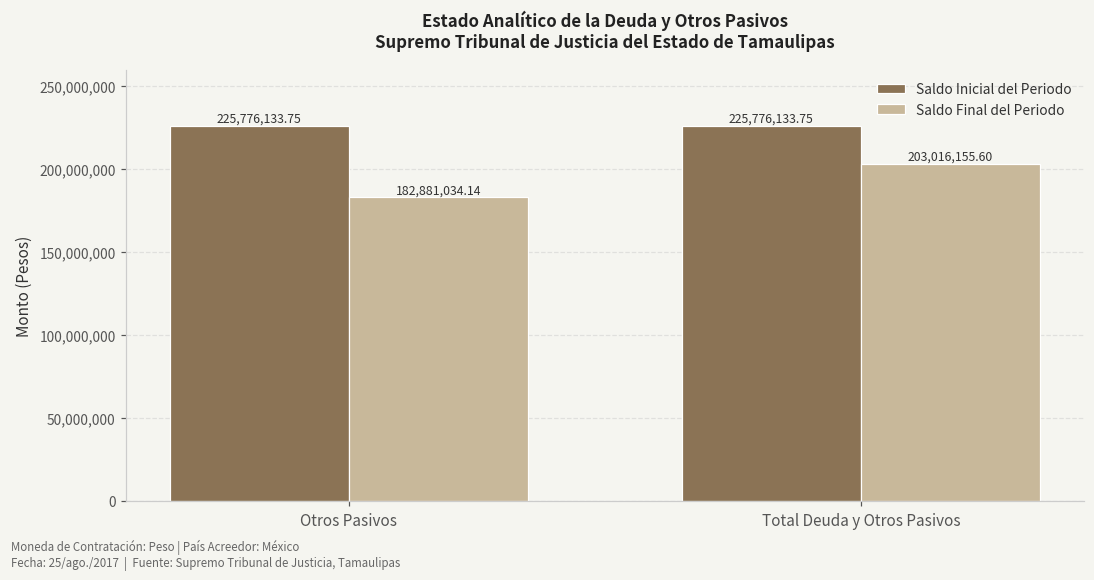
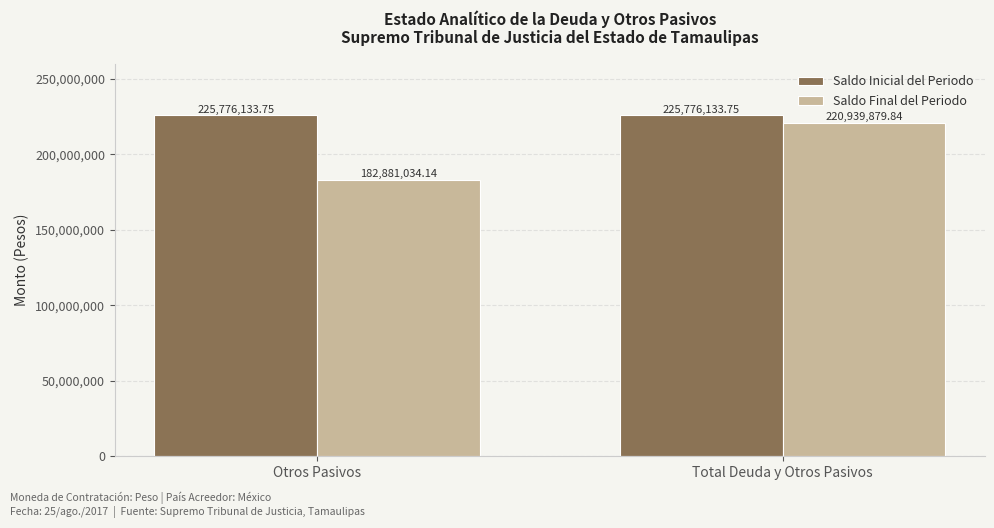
Saldo Final del Periodo, Total Deuda y Otros Pasivos: 203,016,155.60 -> 220,939,879.84
